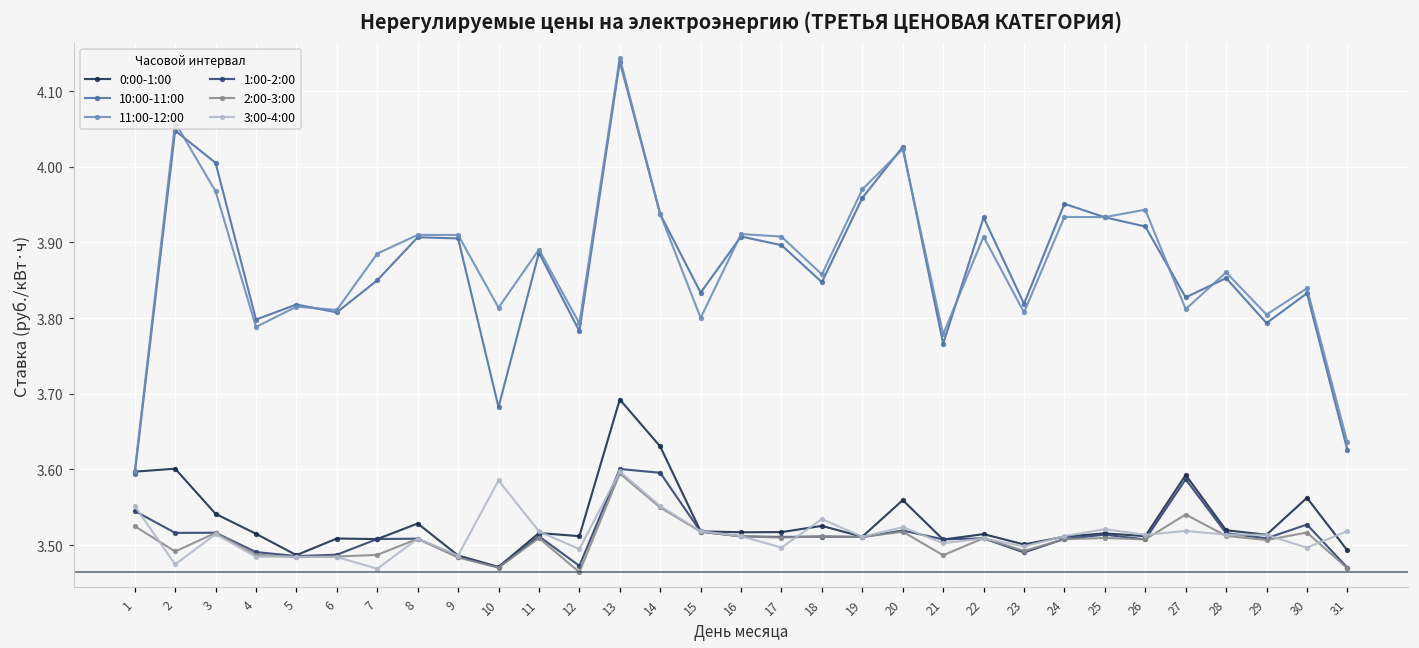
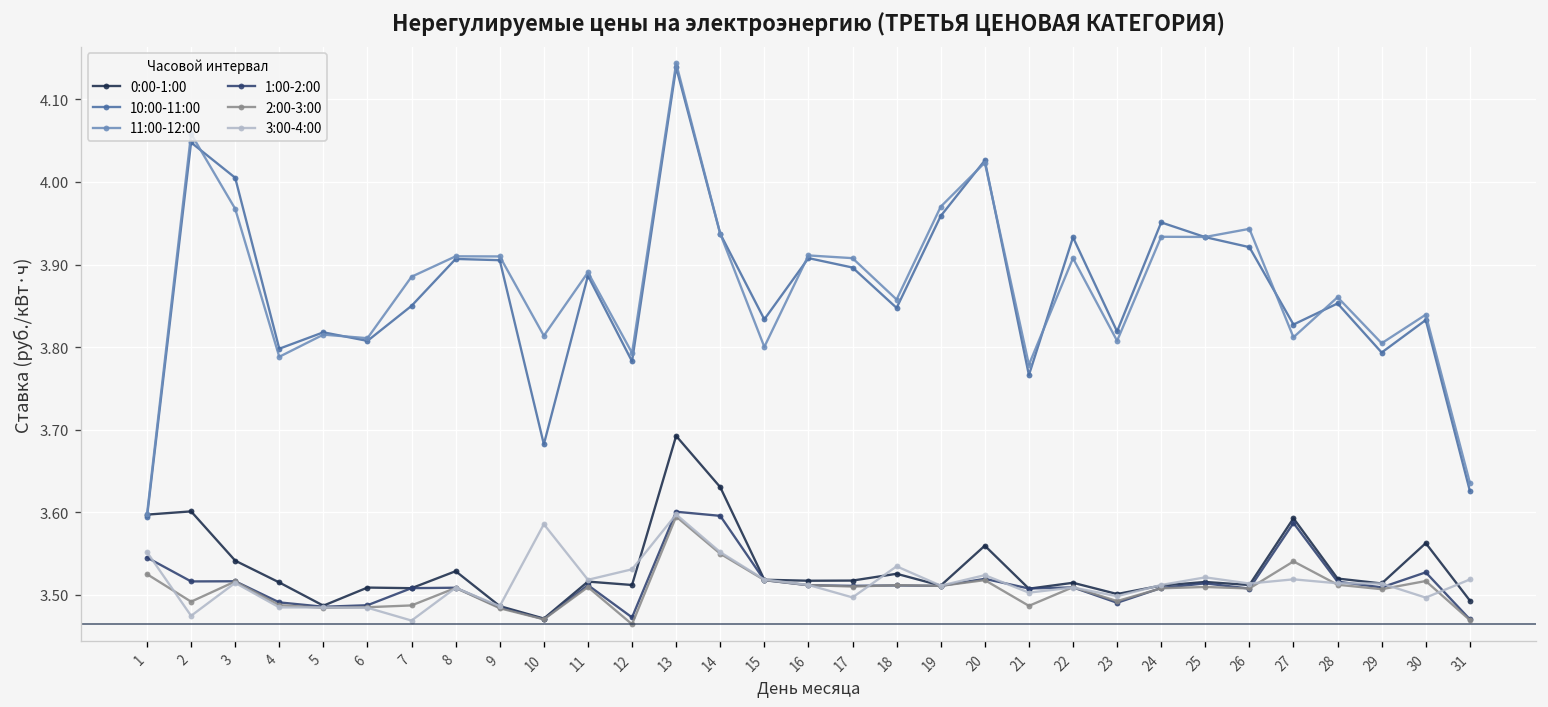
3:00-4:00, 12: 3.49 -> 3.53
